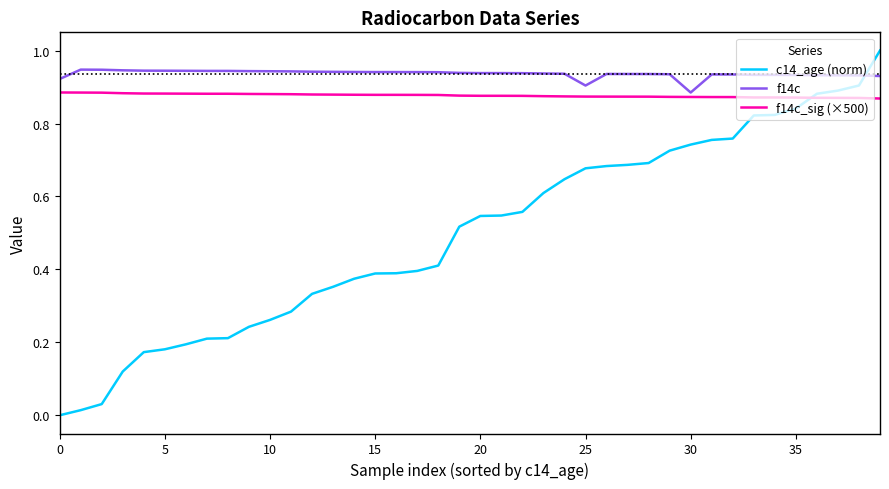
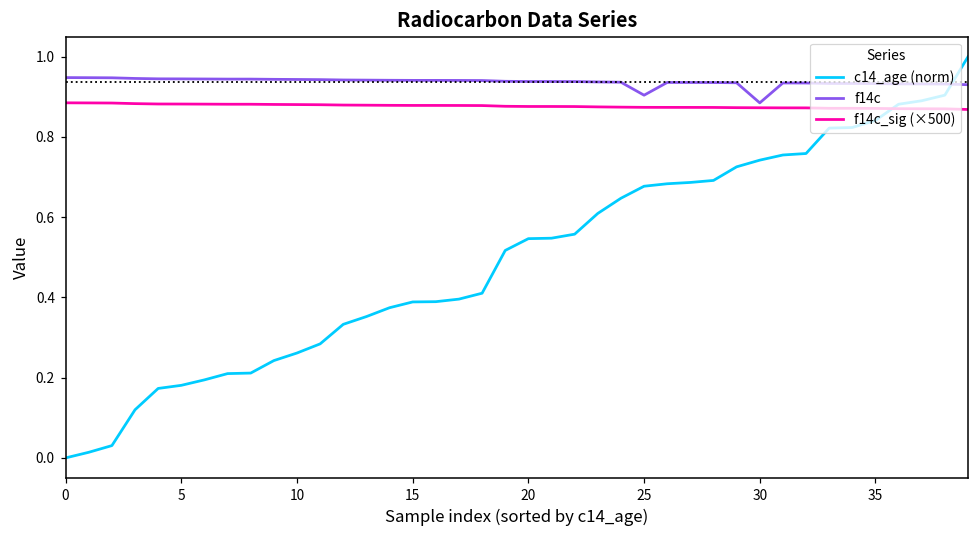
f14c, 0: 0.92 -> 0.95
